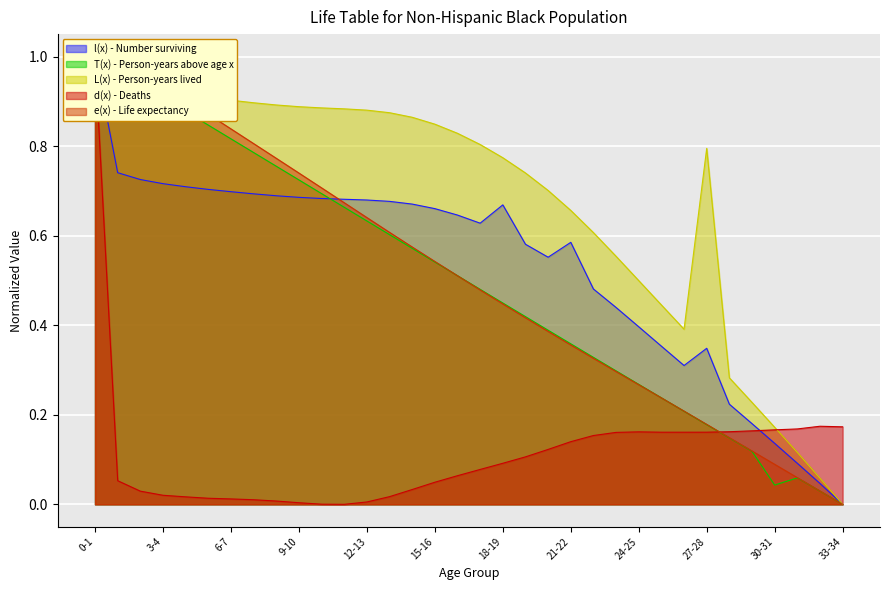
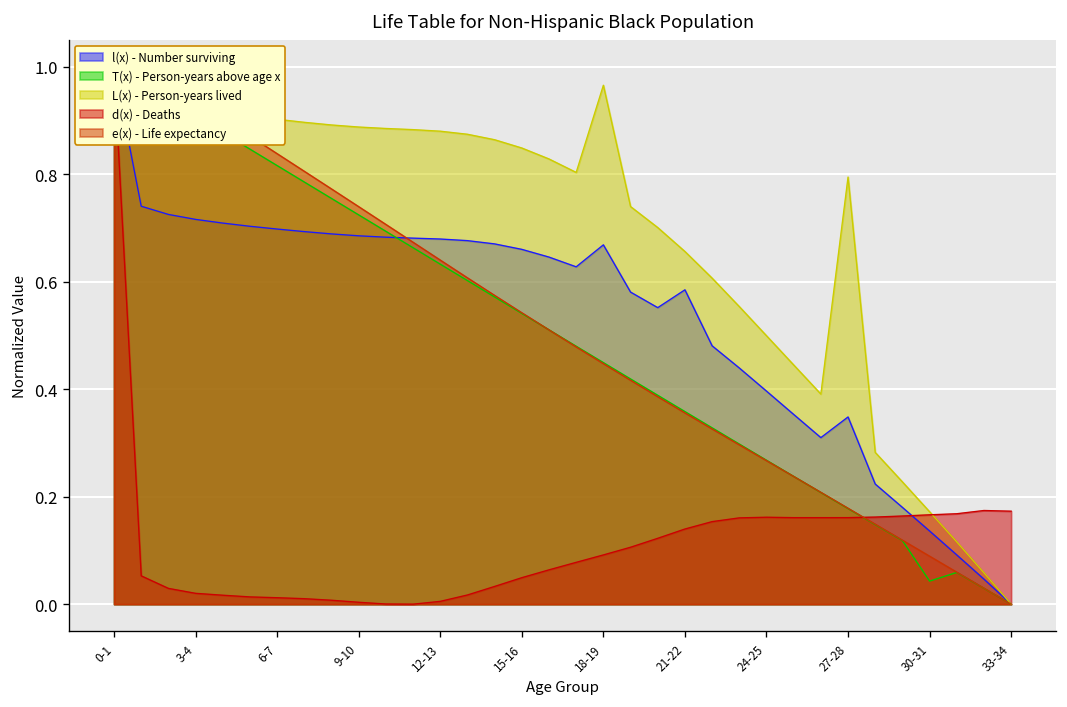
L(x) - Person-years lived, 18-19: 0.77 -> 0.97
